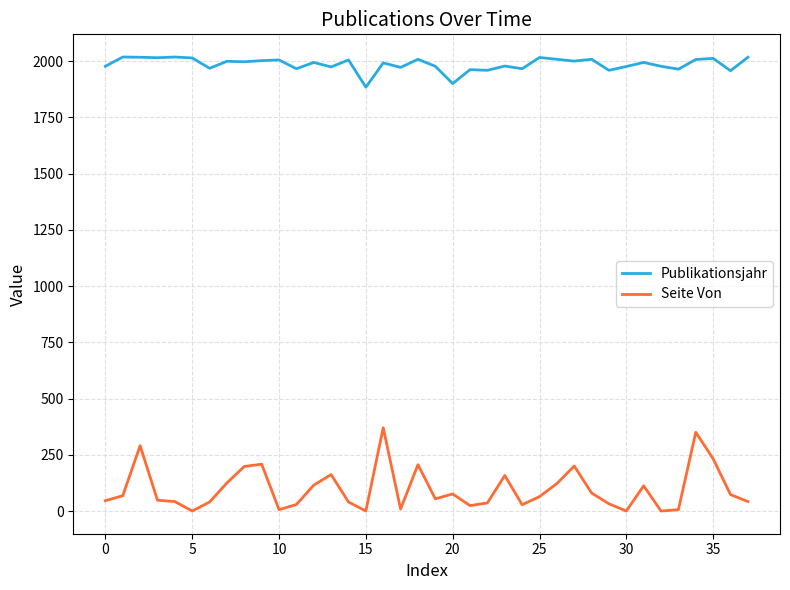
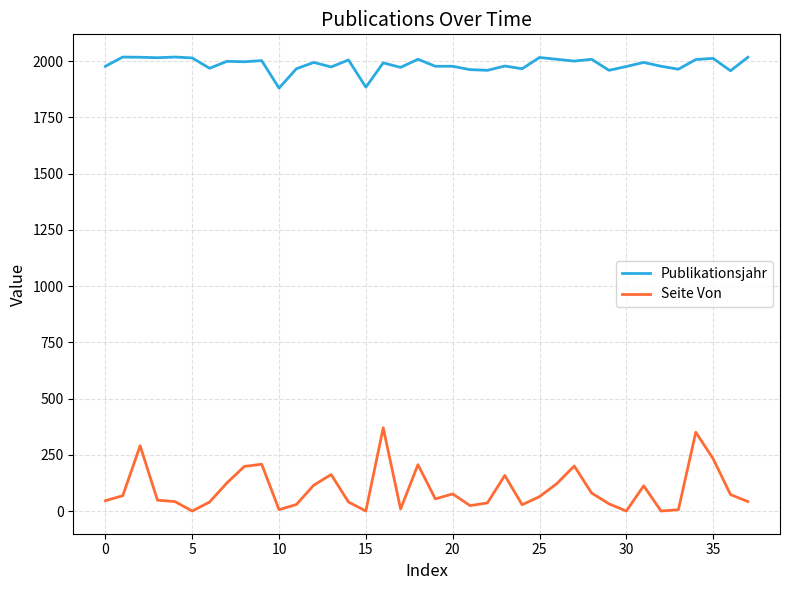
Publikationsjahr, 10: 2010 -> 1880
Publikationsjahr, 20: 1900 -> 1980
